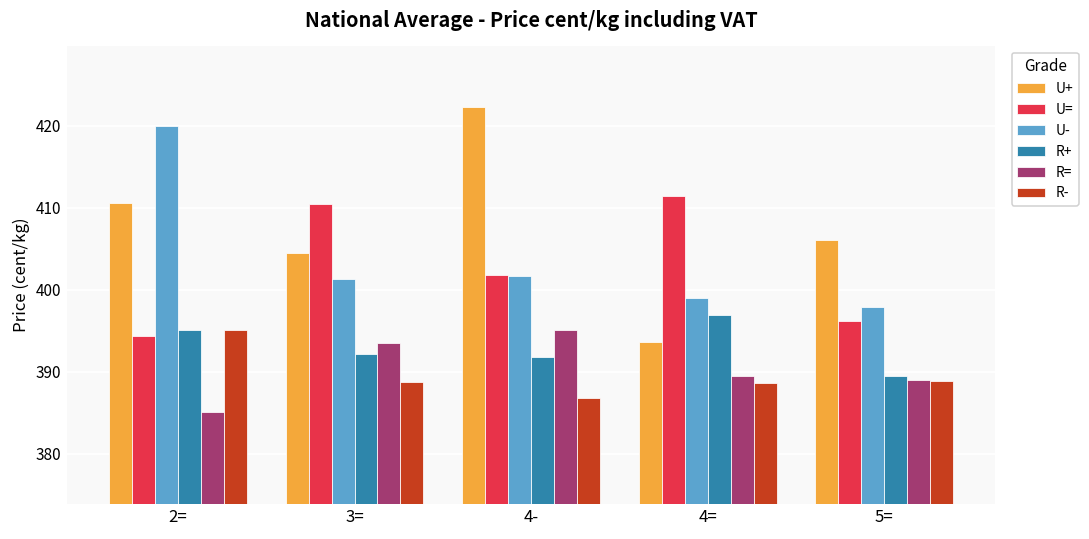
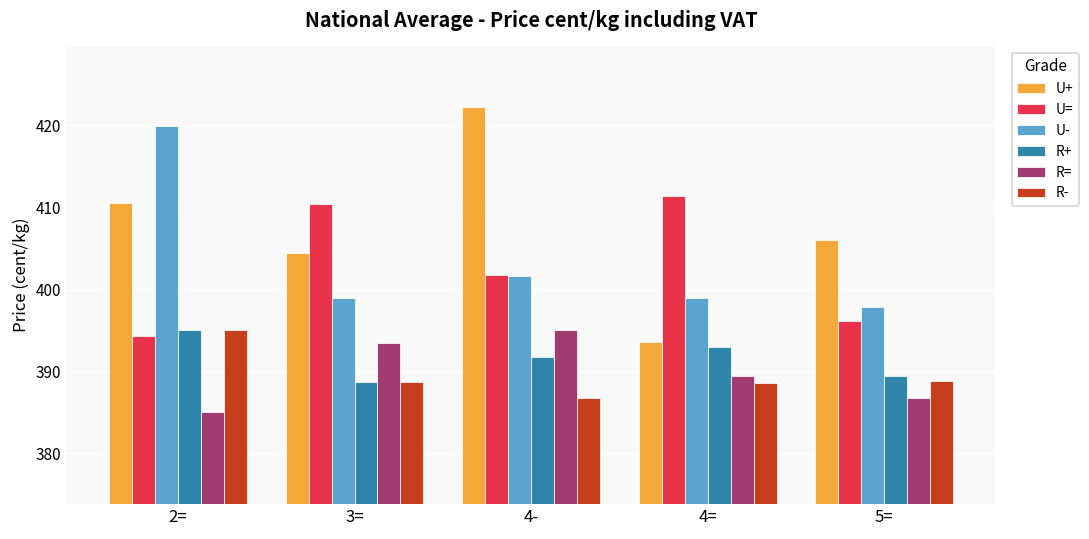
U-, 3=: 401 -> 399
R+, 3=: 392 -> 389
R+, 4=: 397 -> 393
R=, 5=: 389 -> 387
